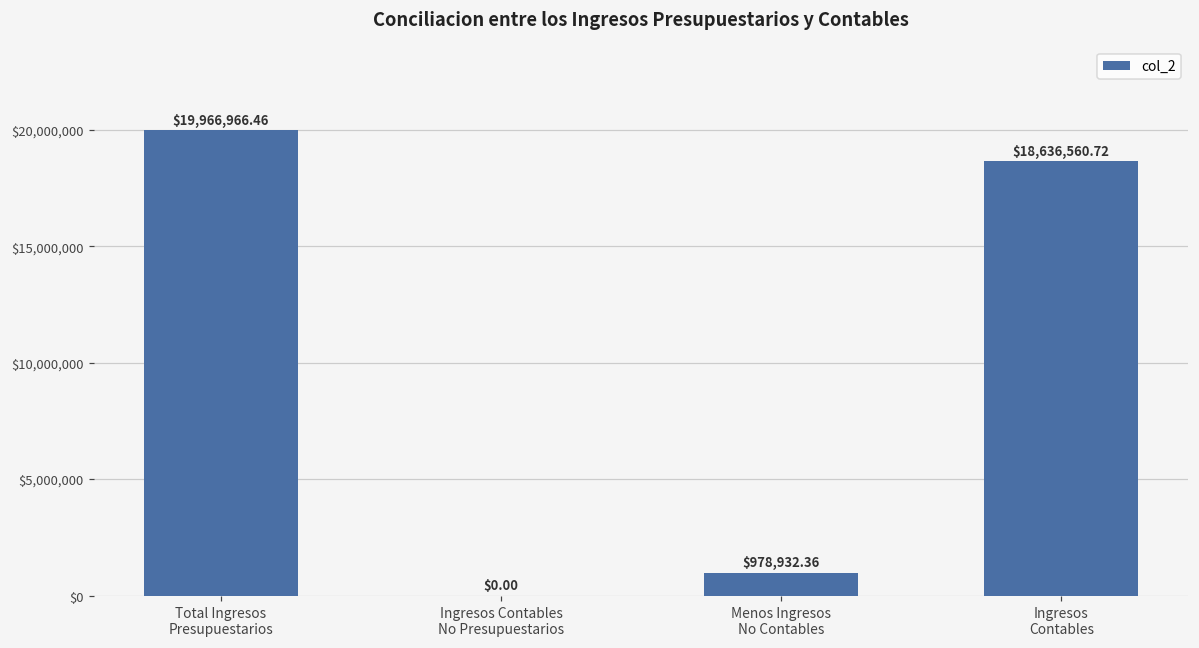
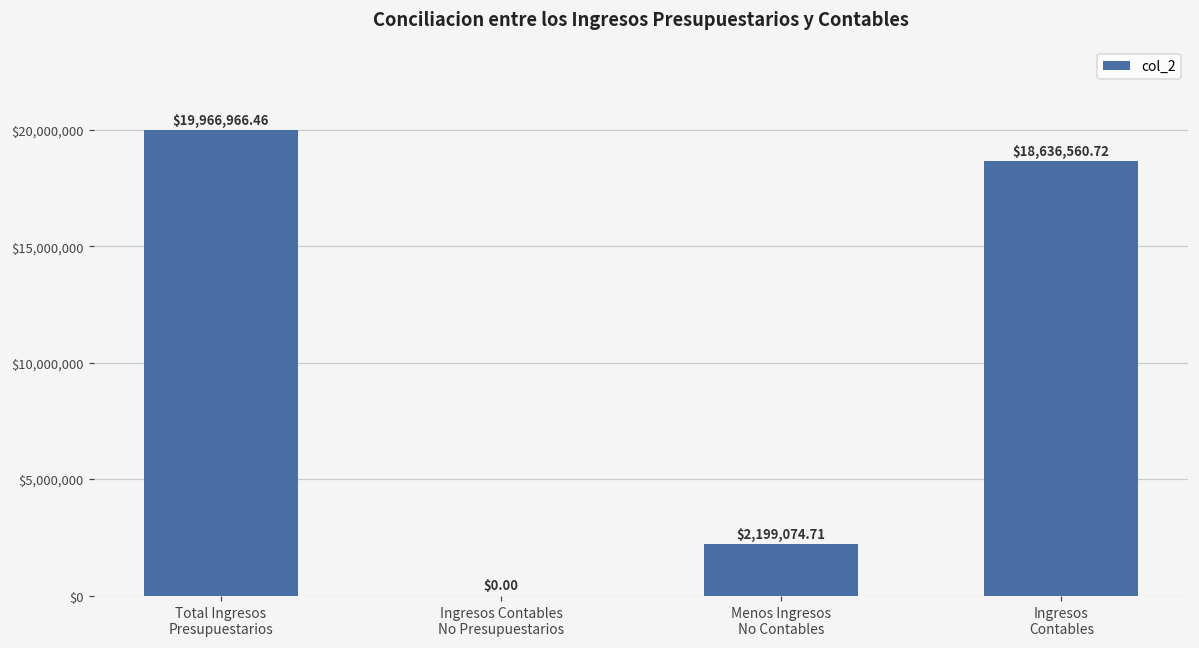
Menos Ingresos No Contables: $978,932.36 -> $2,199,074.71
